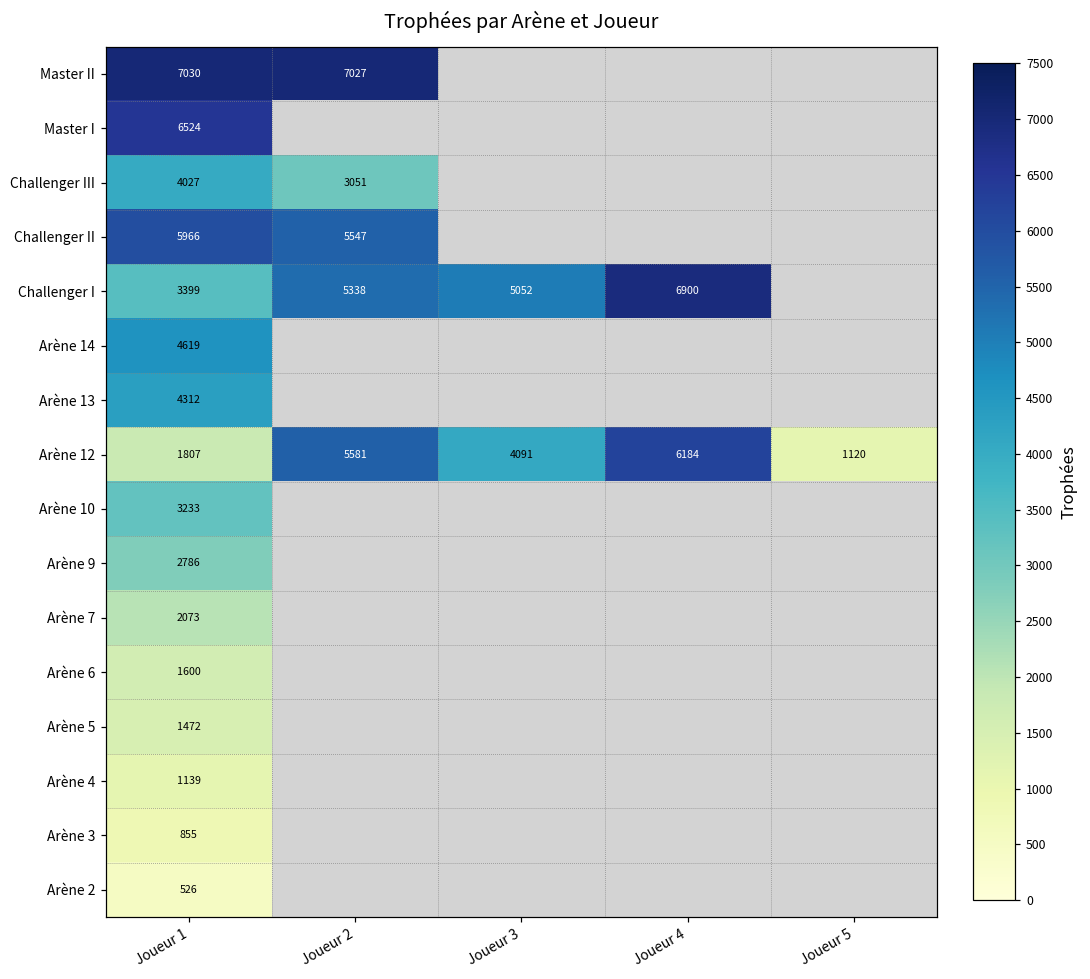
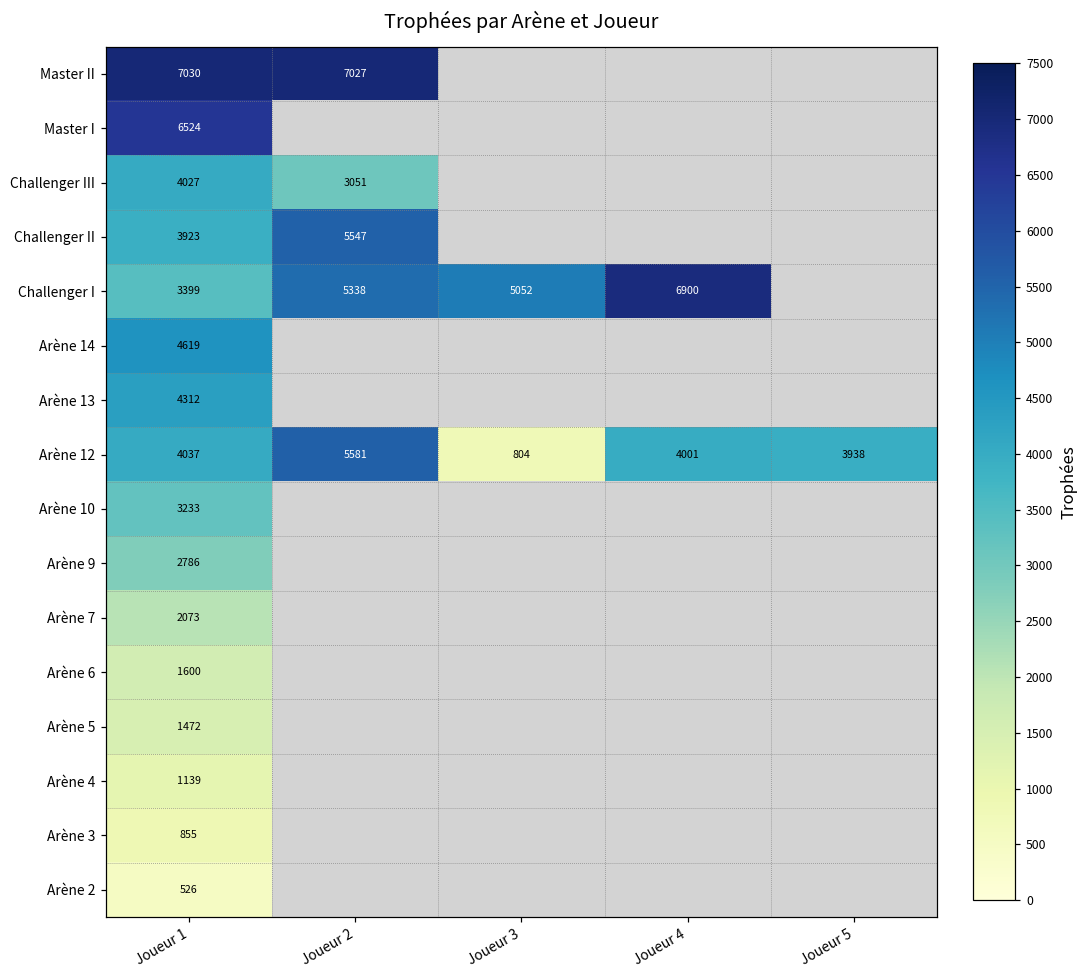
Challenger II, Joueur 1: 5966 -> 3923
Arène 12, Joueur 1: 1807 -> 4037
Arène 12, Joueur 3: 4091 -> 804
Arène 12, Joueur 4: 6184 -> 4001
Arène 12, Joueur 5: 1120 -> 3938
